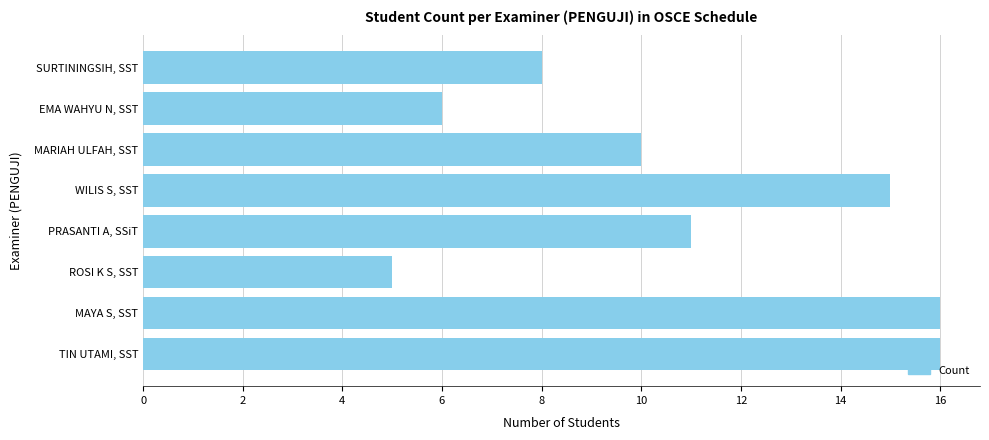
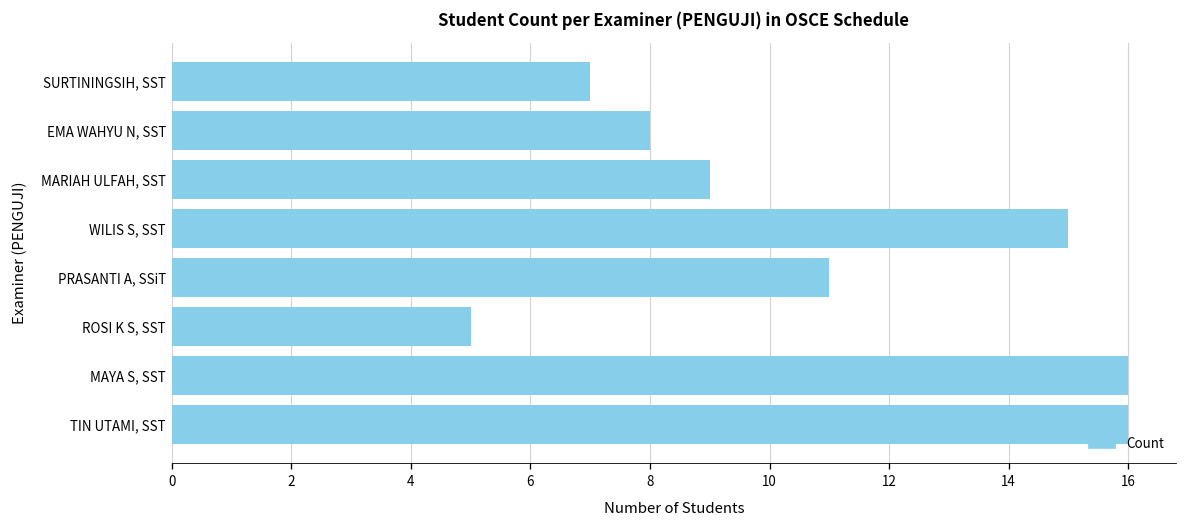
SURTININGSIH, SST: 8 -> 7
EMA WAHYU N, SST: 6 -> 8
MARIAH ULFAH, SST: 10 -> 9
